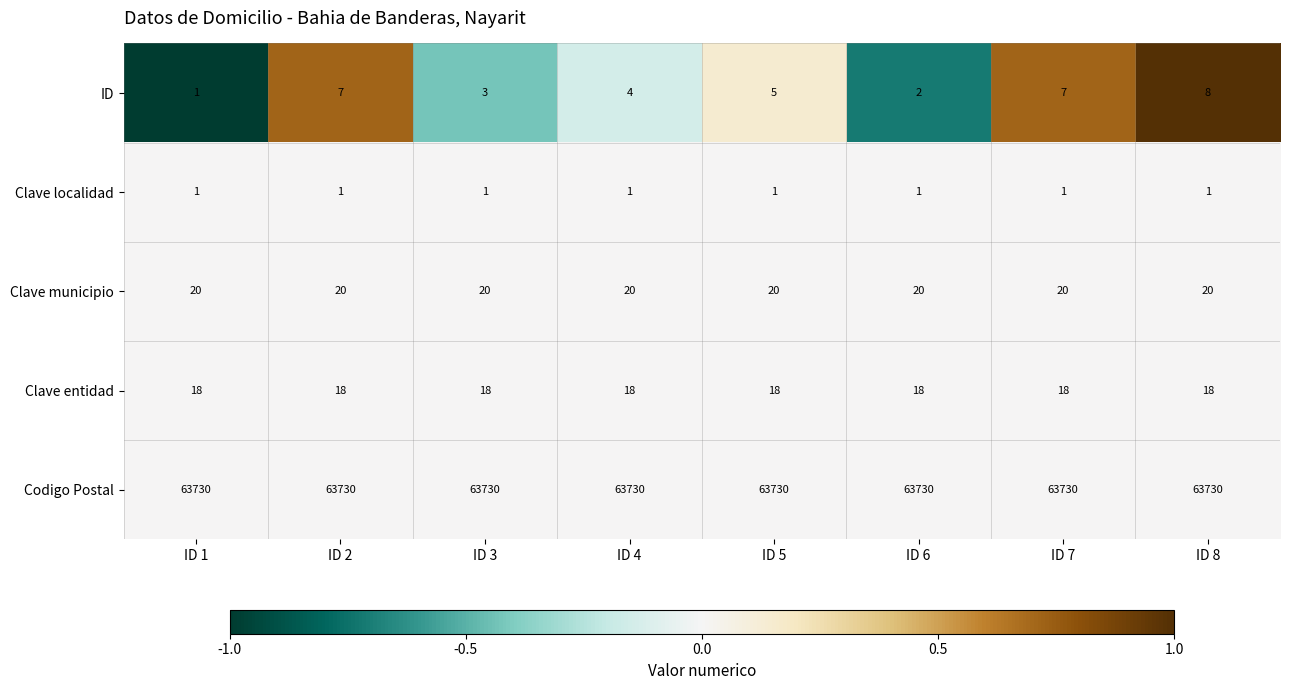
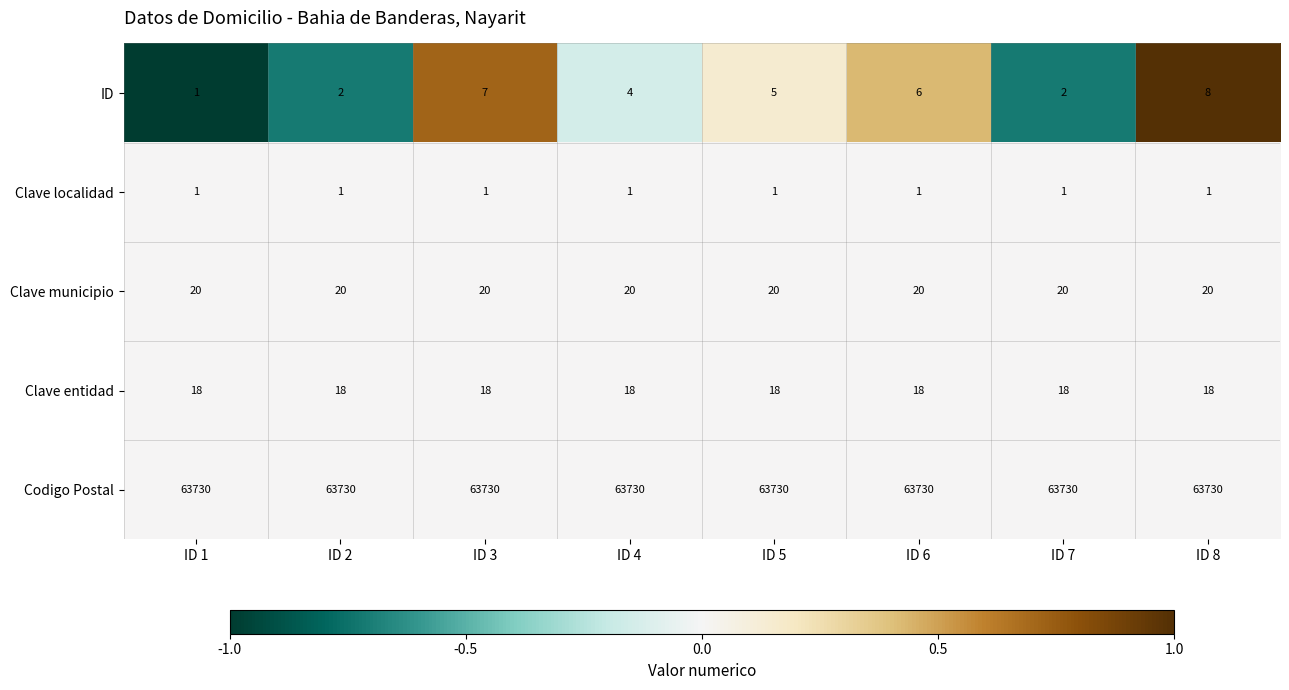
ID, ID 2: 7 -> 2
ID, ID 3: 3 -> 7
ID, ID 6: 2 -> 6
ID, ID 7: 7 -> 2
